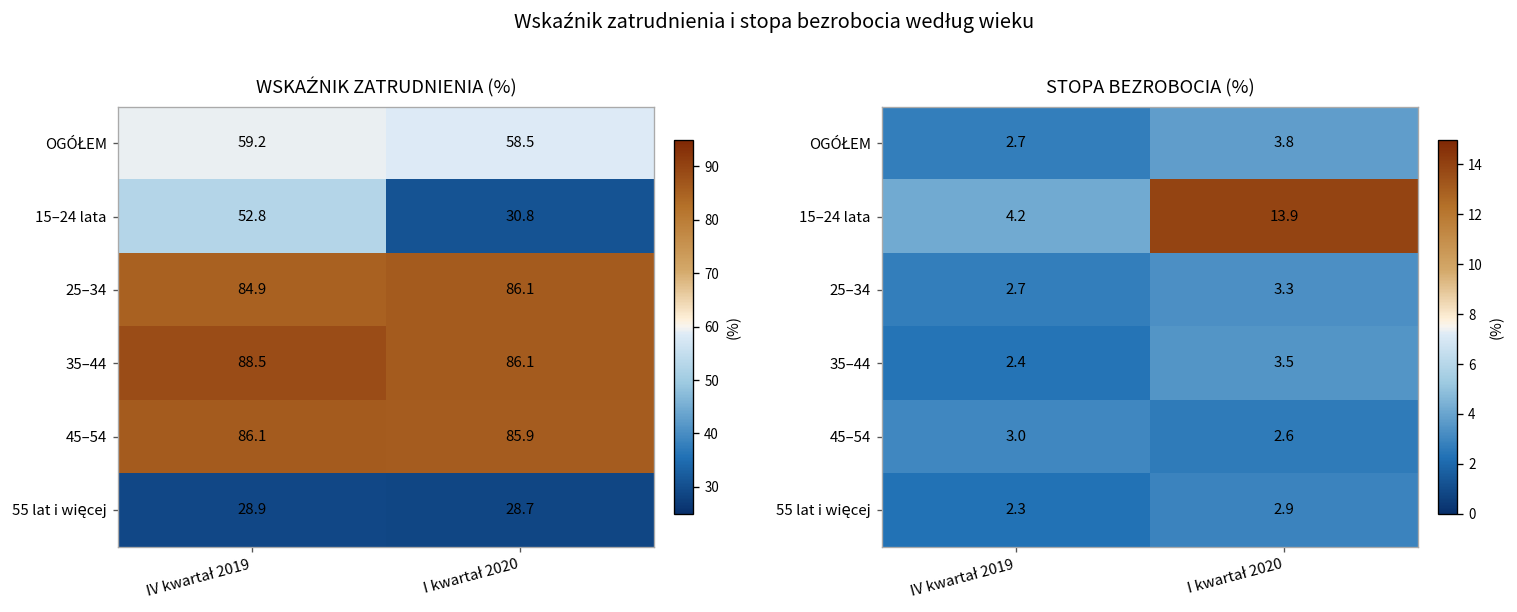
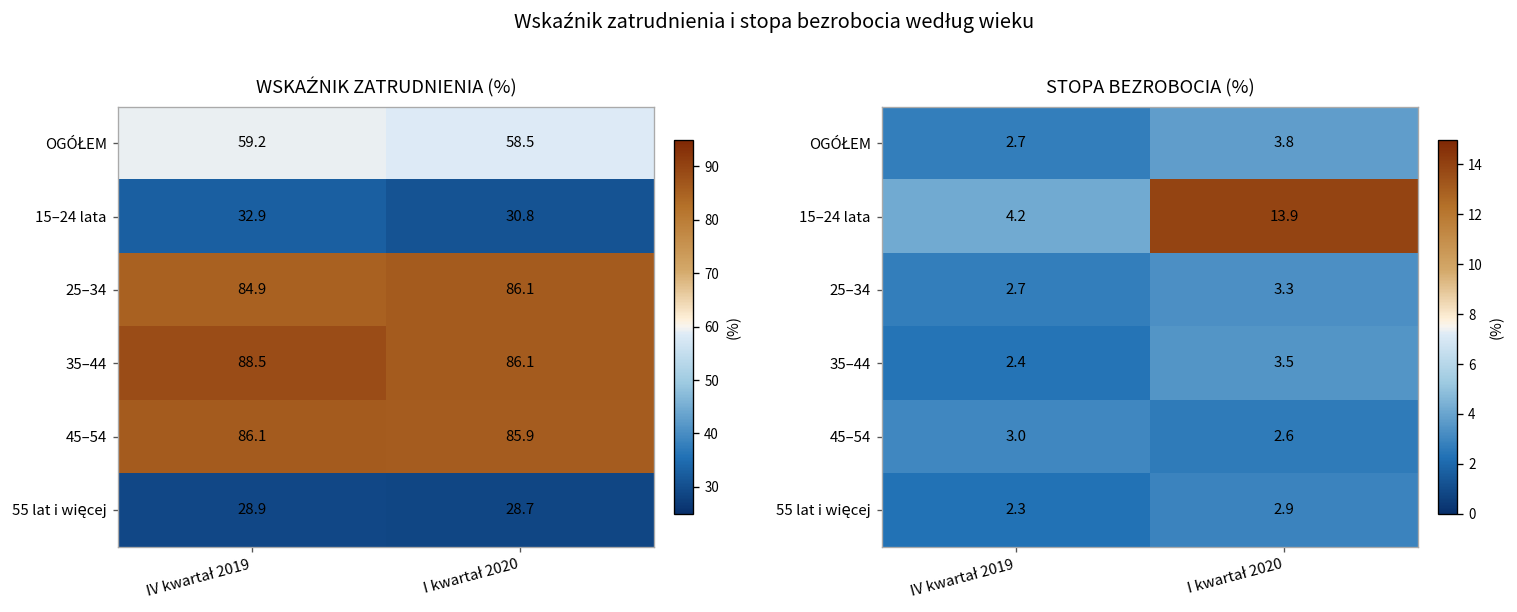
WSKAŹNIK ZATRUDNIENIA (%), 15–24 lata, IV kwartał 2019: 52.8 -> 32.9
